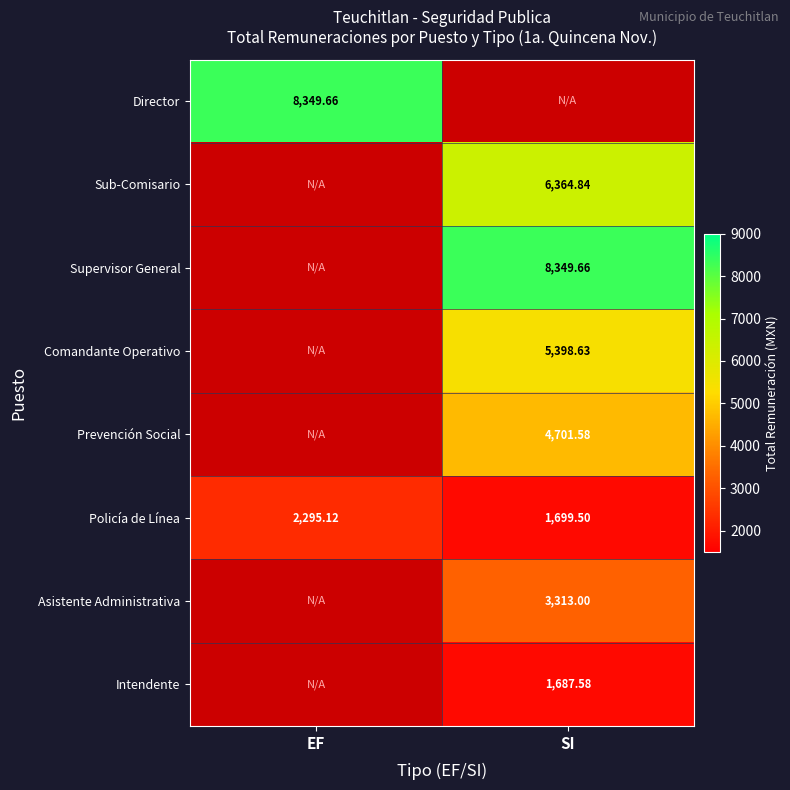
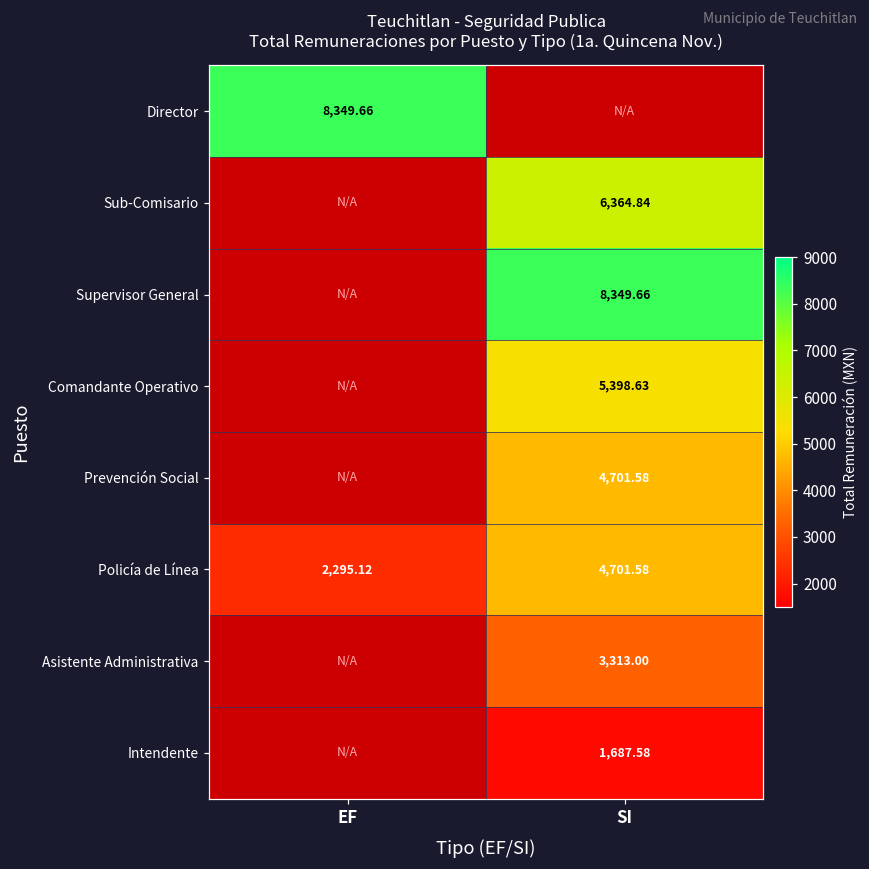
Policía de Línea, SI: 1,699.50 -> 4,701.58
